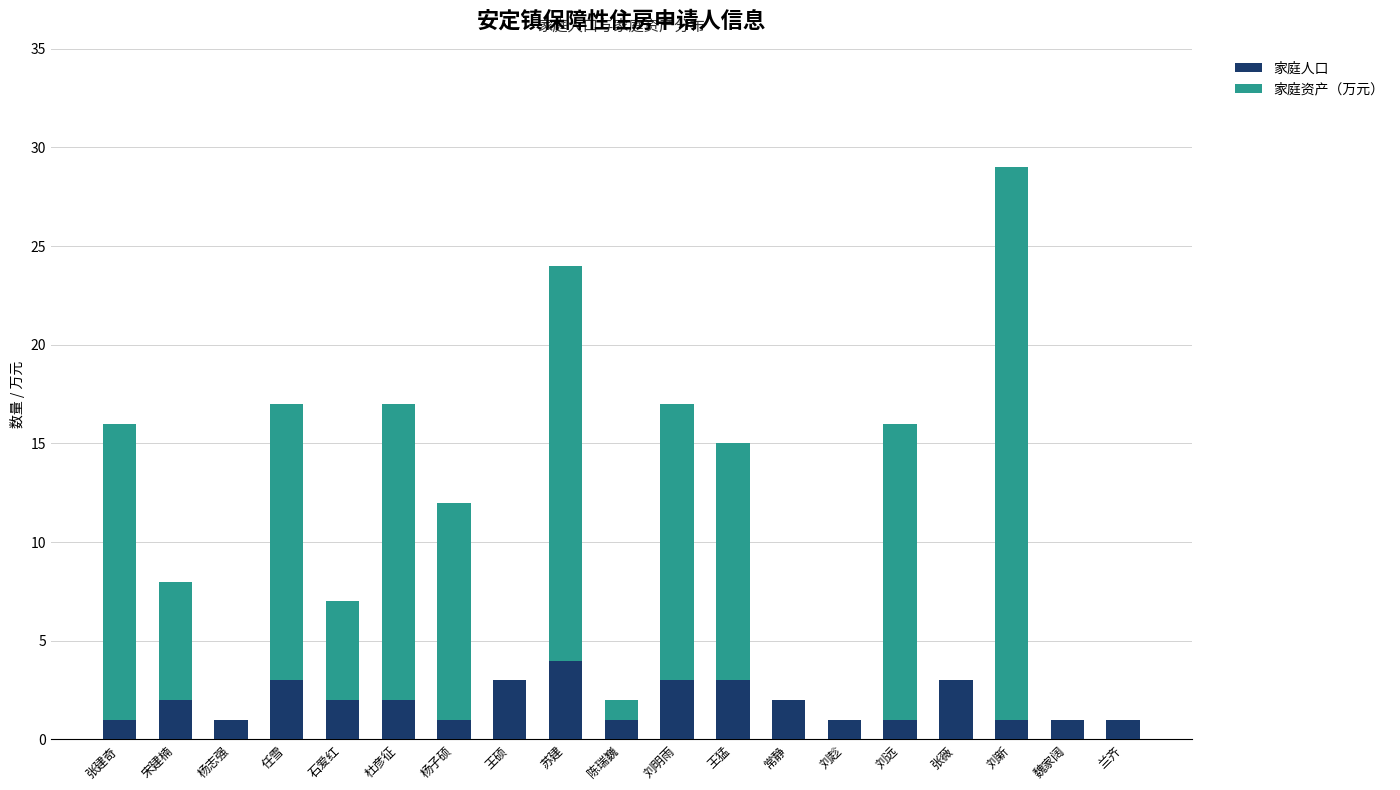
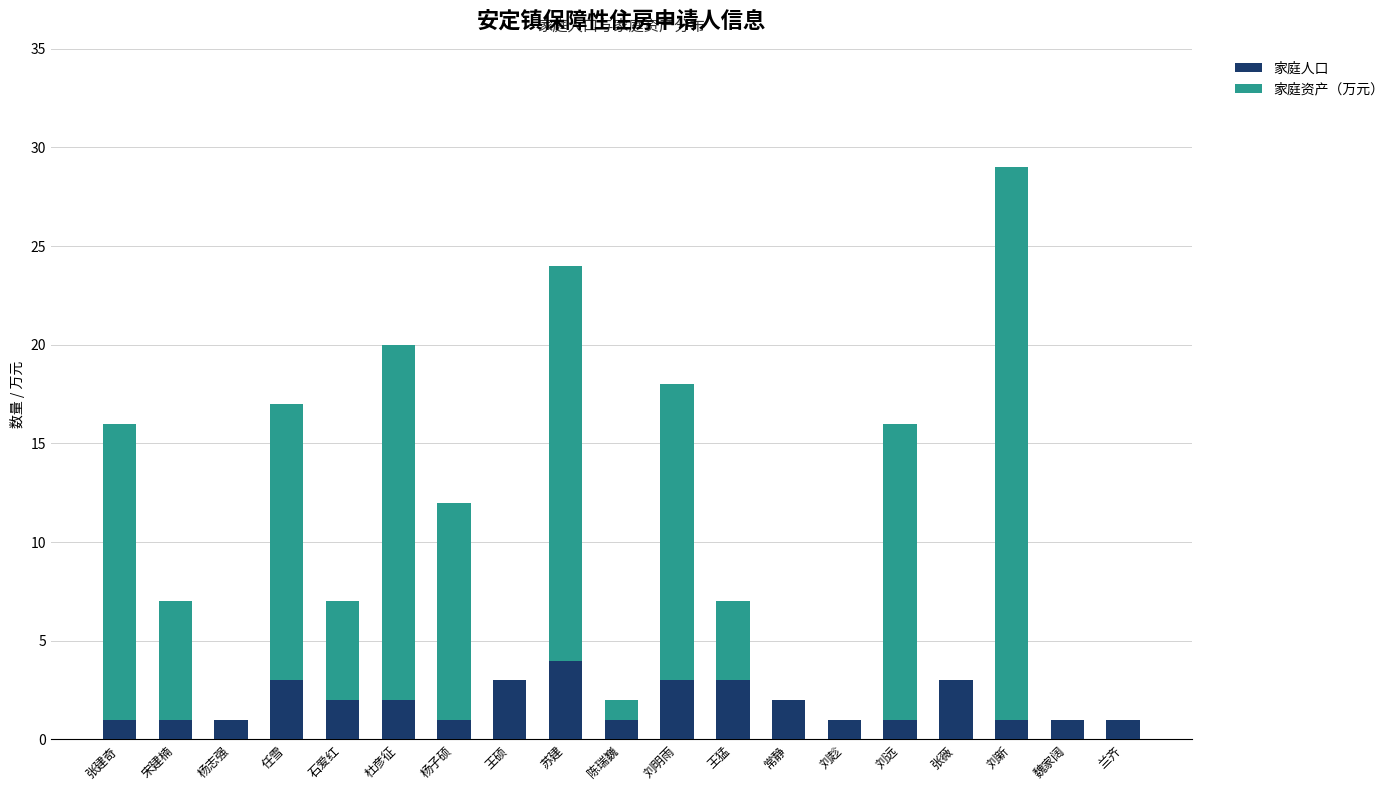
家庭人口, 宋建楠: 2 -> 1
家庭资产（万元）, 杜彦征: 15 -> 18
家庭资产（万元）, 刘明雨: 14 -> 15
家庭资产（万元）, 王猛: 12 -> 4
